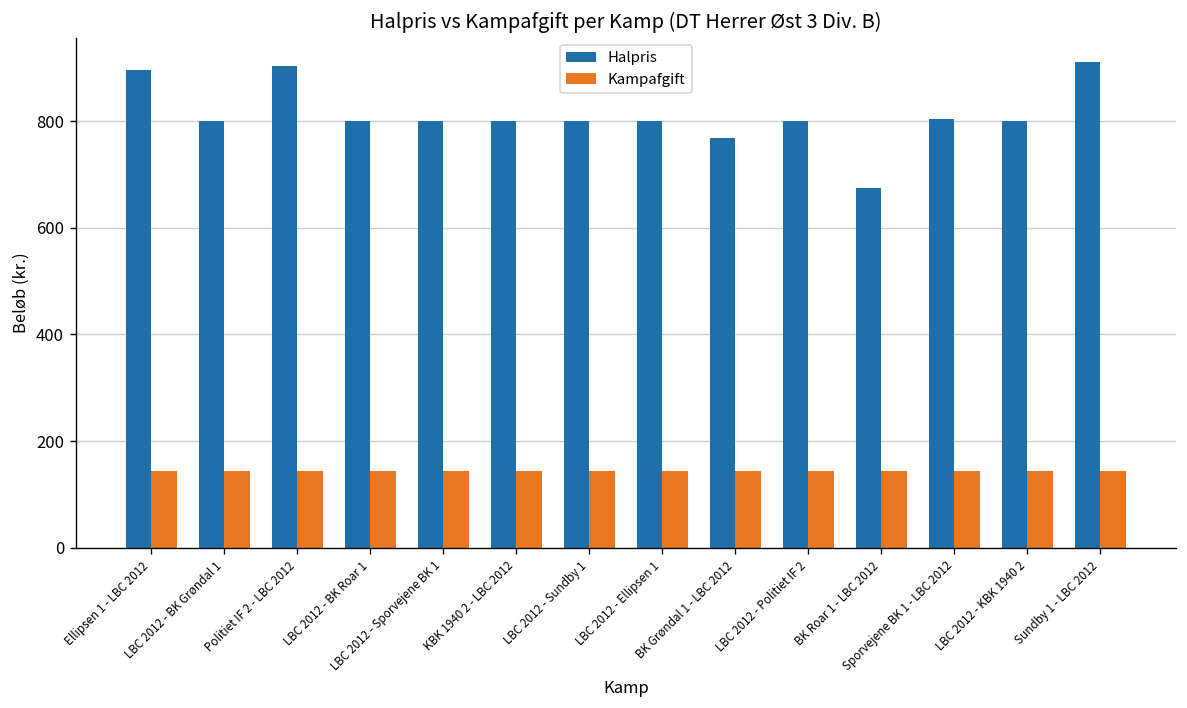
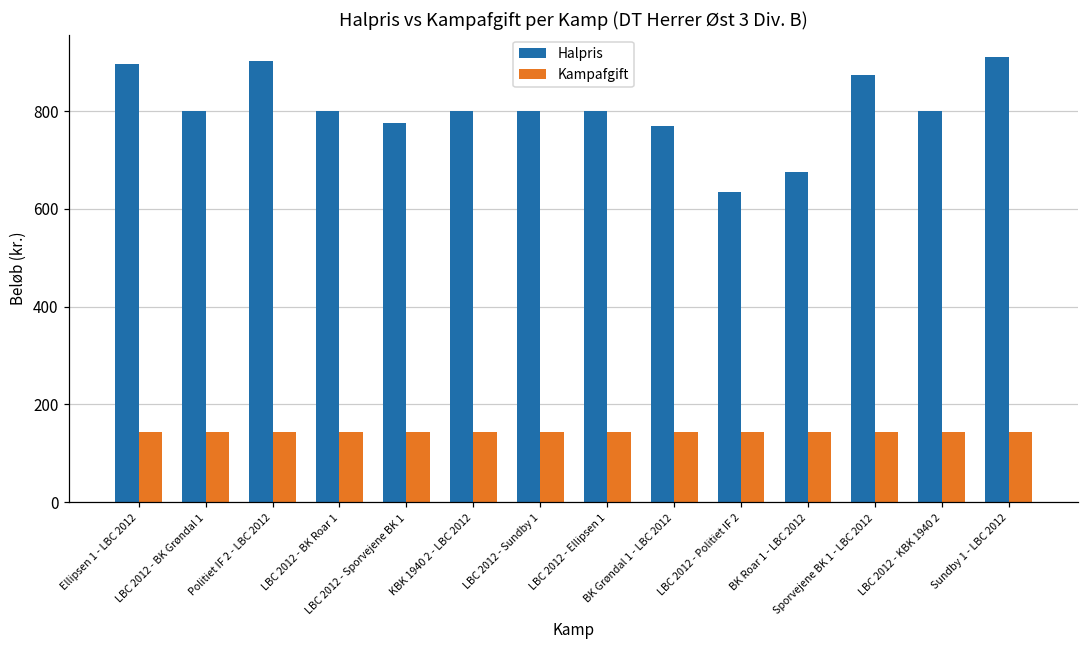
Halpris, LBC 2012 - Sporvejene BK 1: 800 -> 780
Halpris, LBC 2012 - Politiet IF 2: 800 -> 640
Halpris, Sporvejene BK 1 - LBC 2012: 810 -> 880
